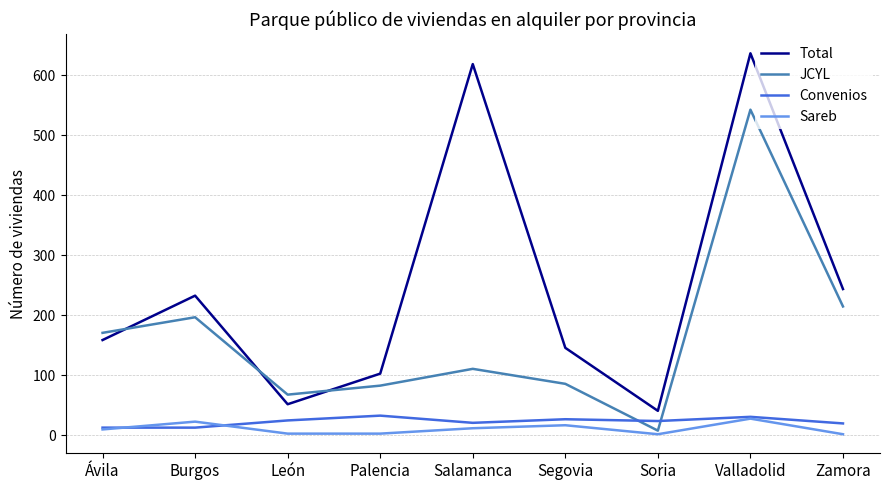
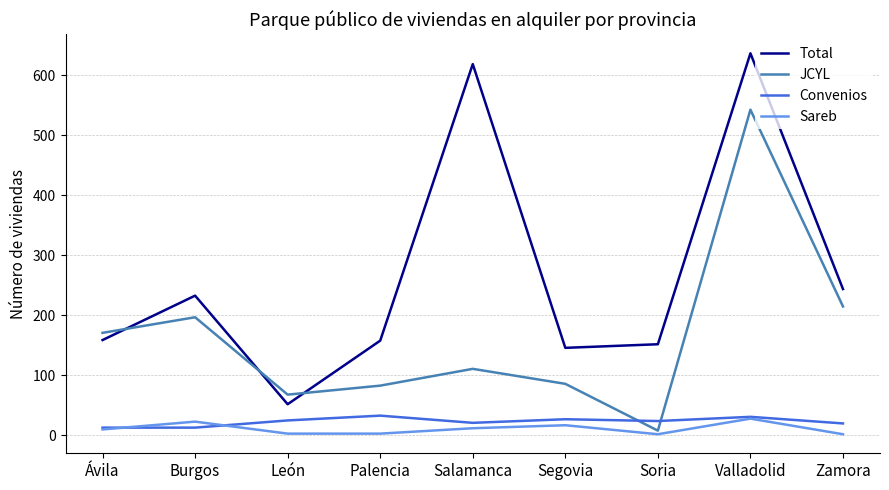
Total, Palencia: 100 -> 160
Total, Soria: 40 -> 150
